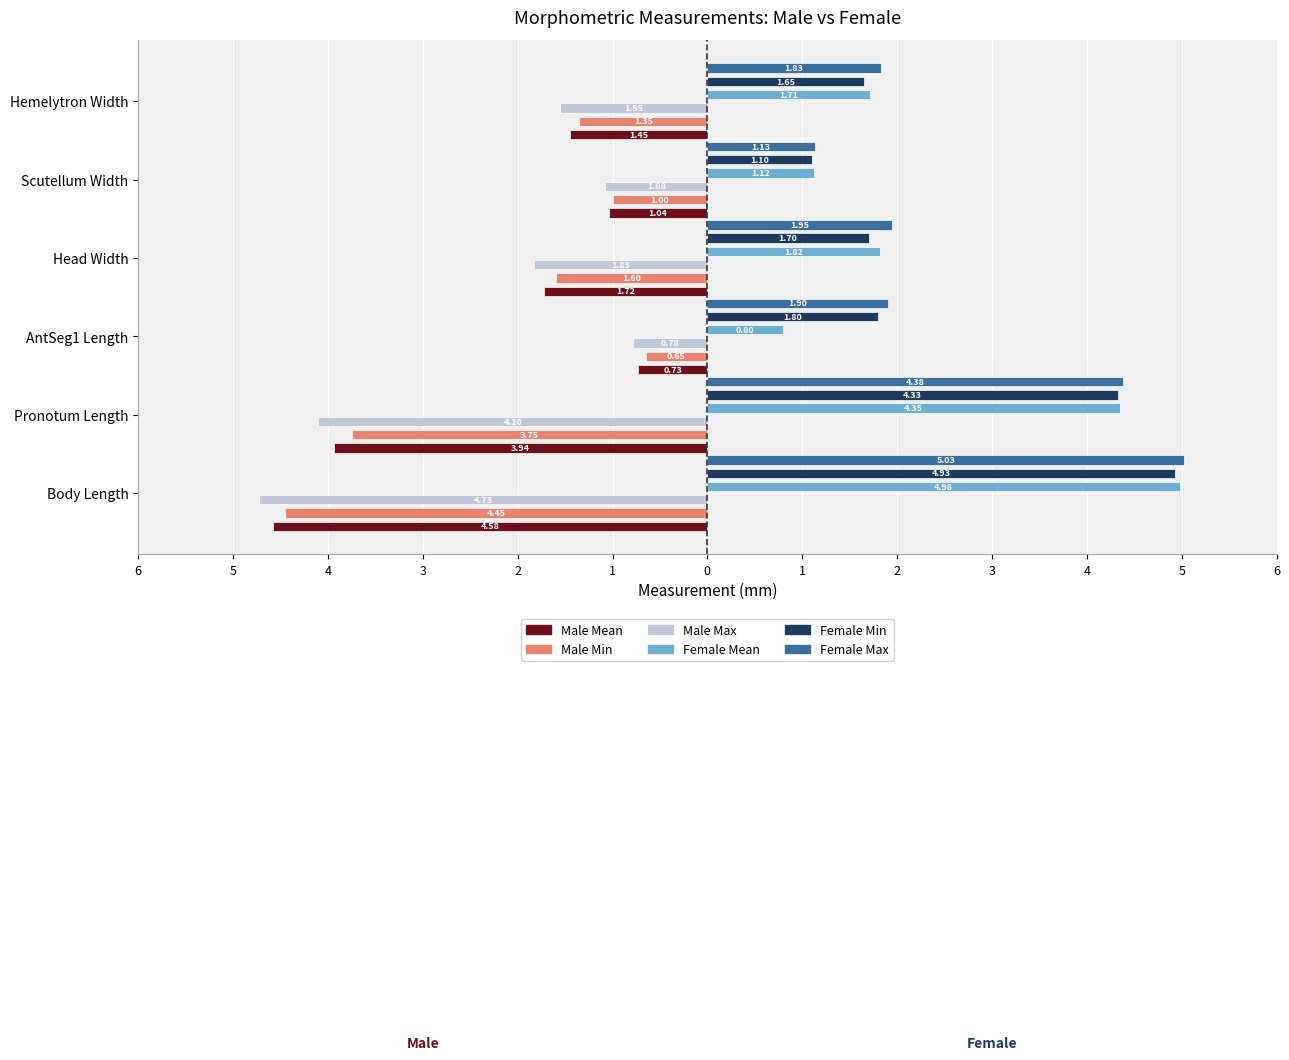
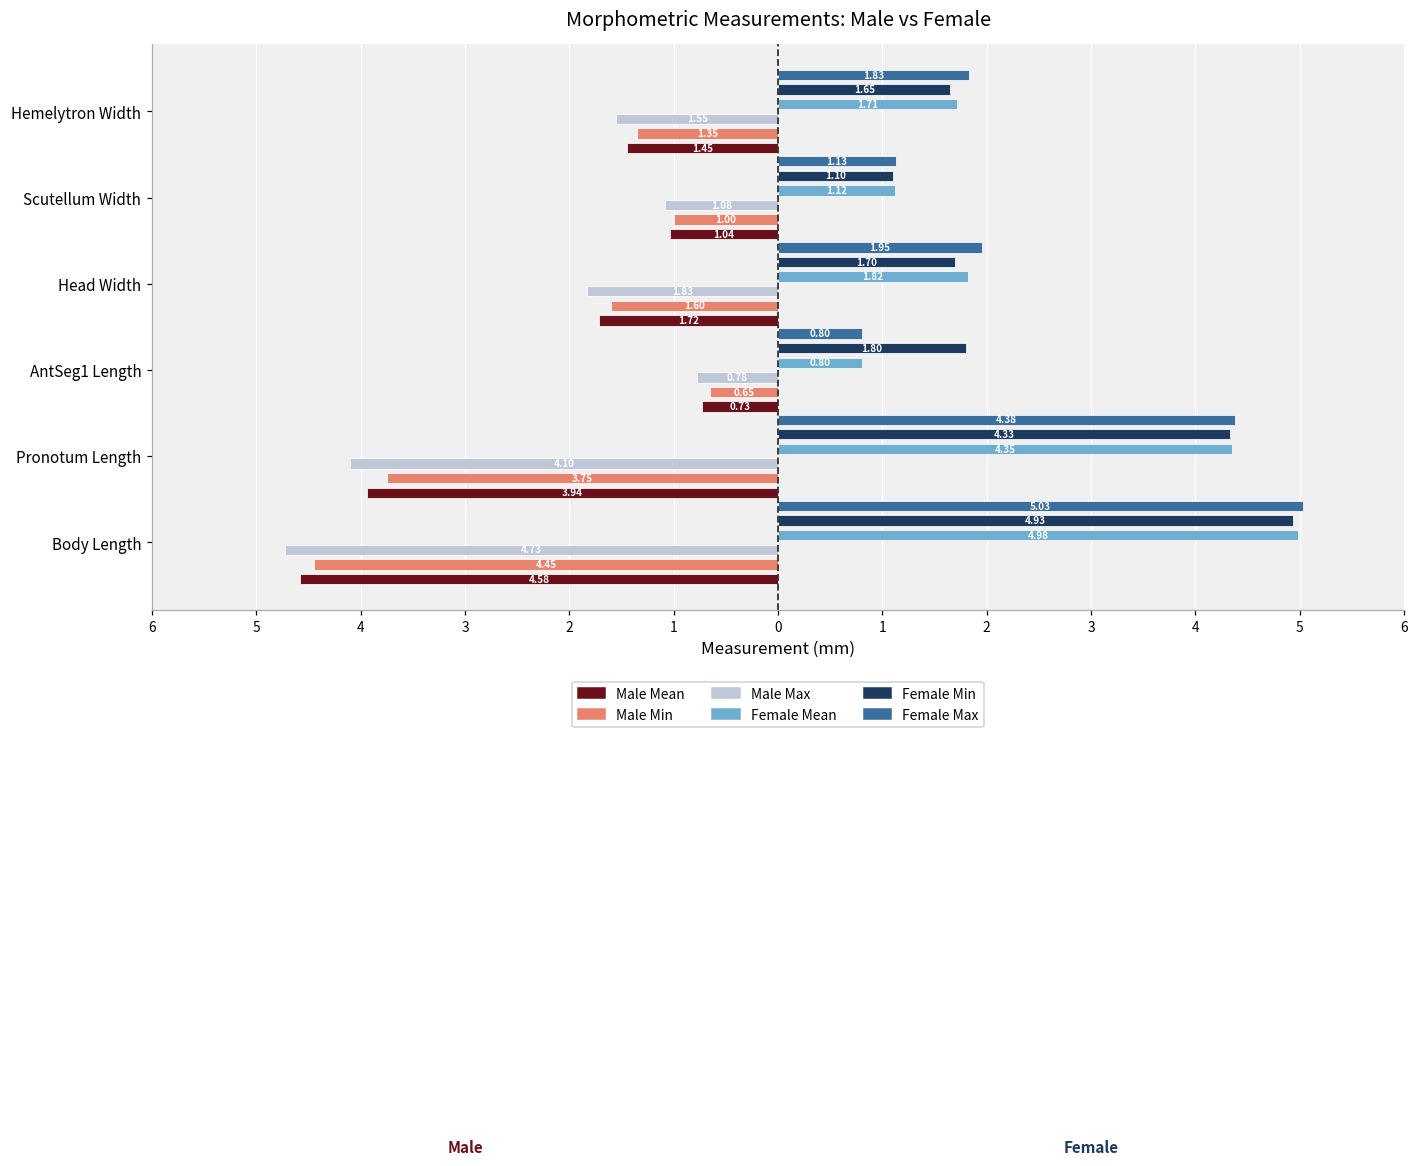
Female Max, AntSeg1 Length: 1.90 -> 0.80
